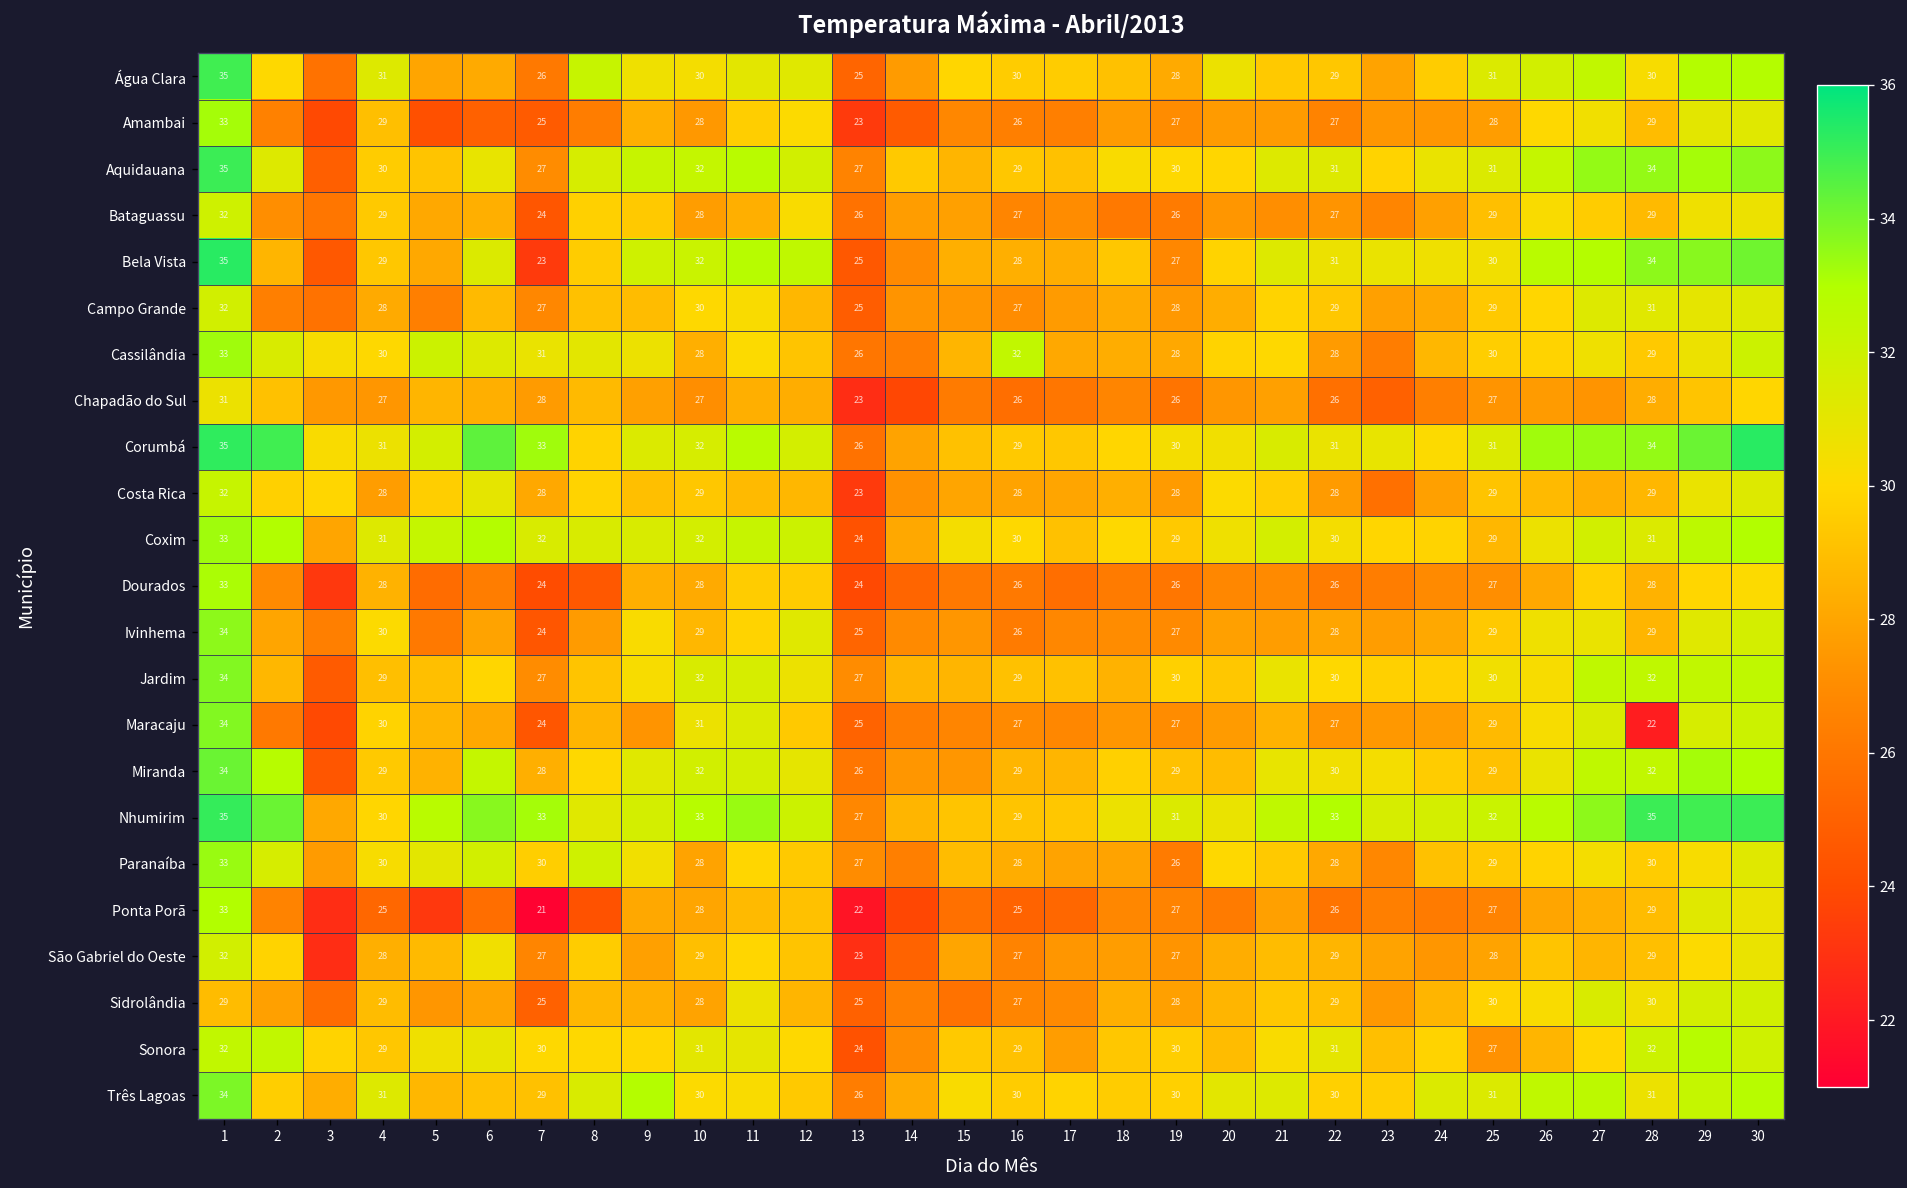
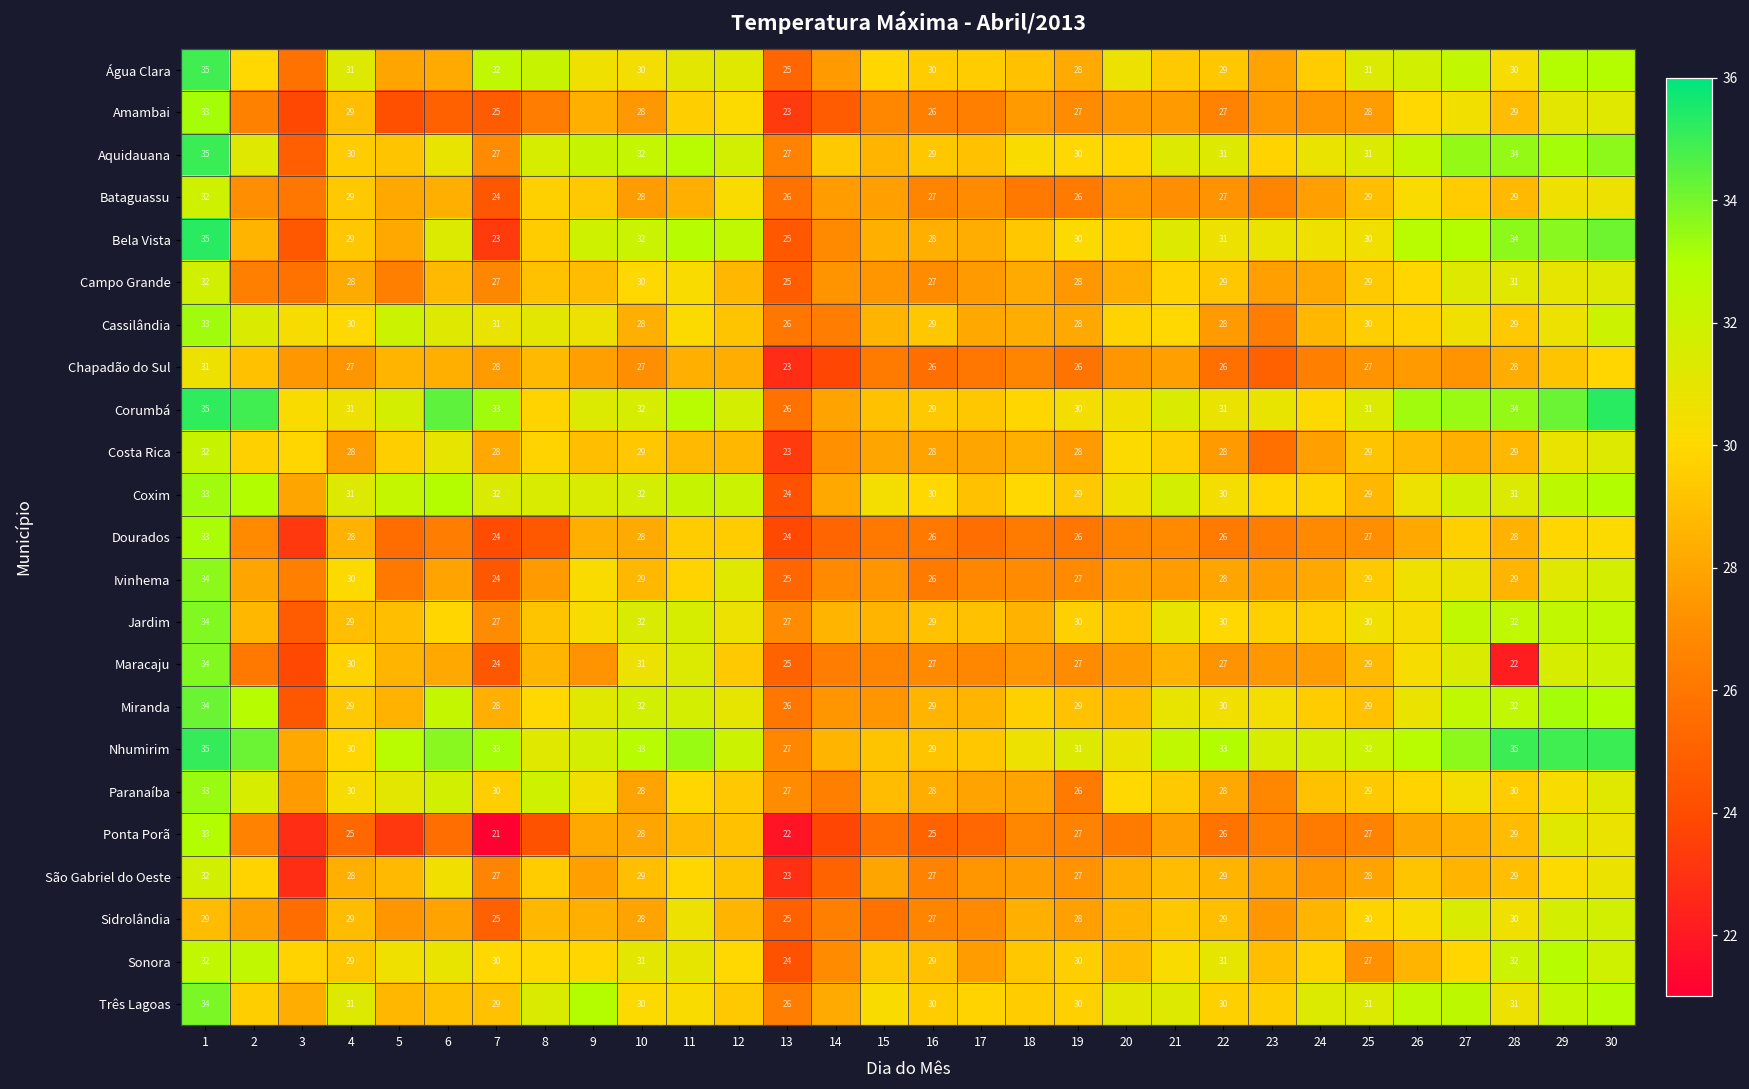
Água Clara, 7: 26 -> 32
Bela Vista, 19: 27 -> 30
Cassilândia, 16: 32 -> 29
